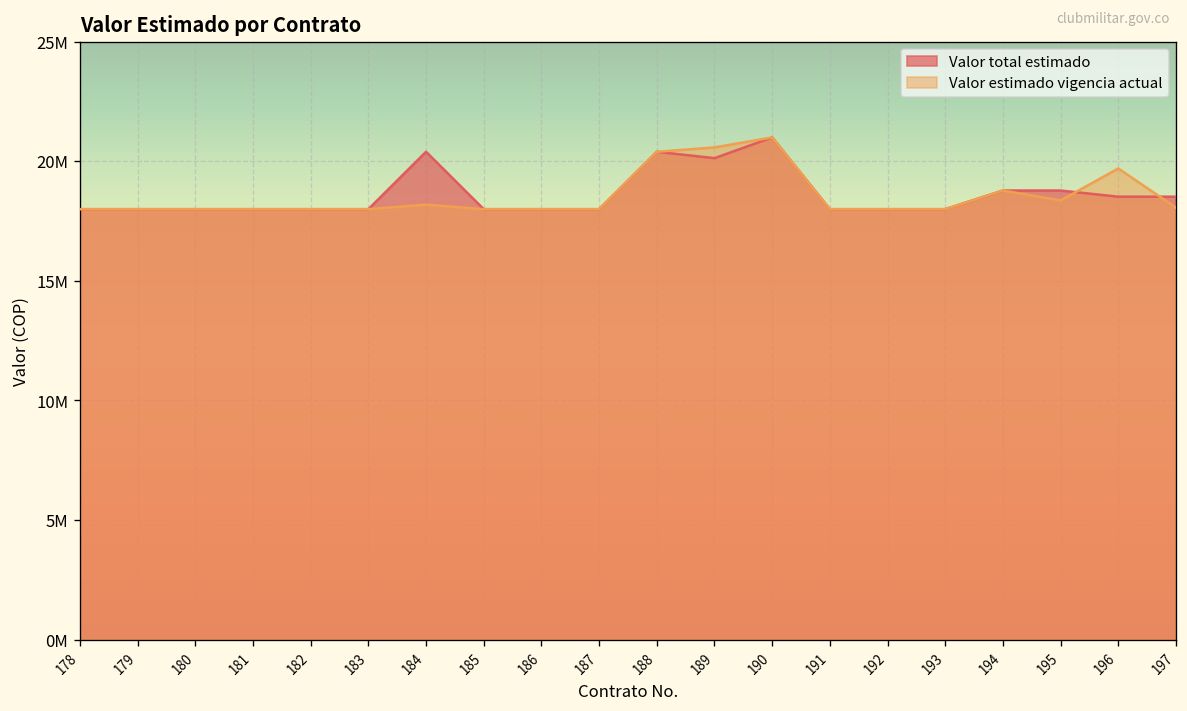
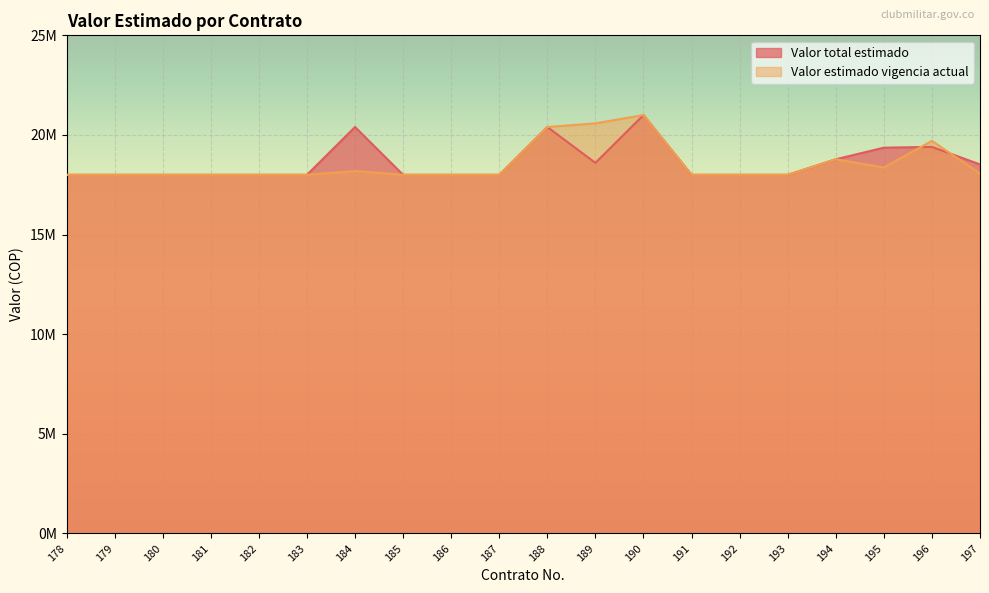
Valor total estimado, 189: 20100000 -> 18600000
Valor total estimado, 195: 18800000 -> 19400000
Valor total estimado, 196: 18500000 -> 19400000
